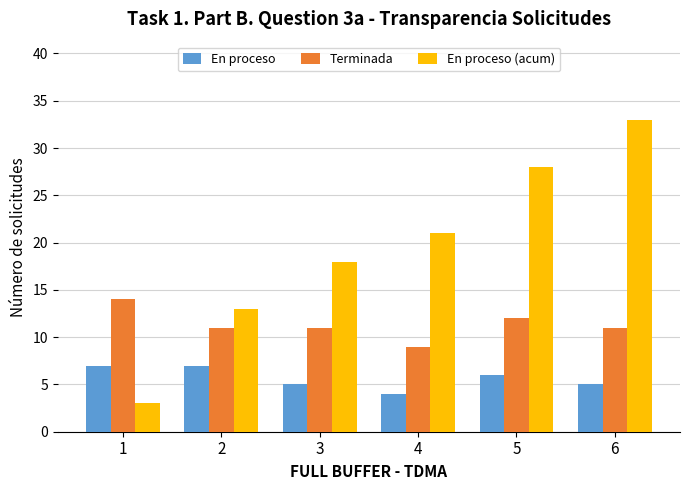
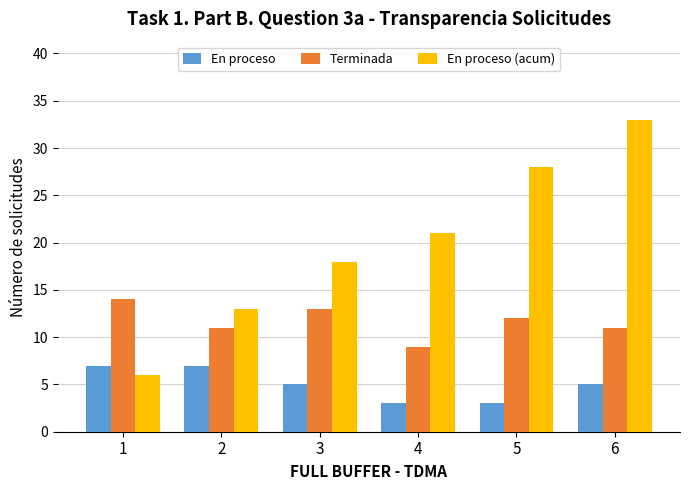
En proceso (acum), 1: 3 -> 6
Terminada, 3: 11 -> 13
En proceso, 4: 4 -> 3
En proceso, 5: 6 -> 3
